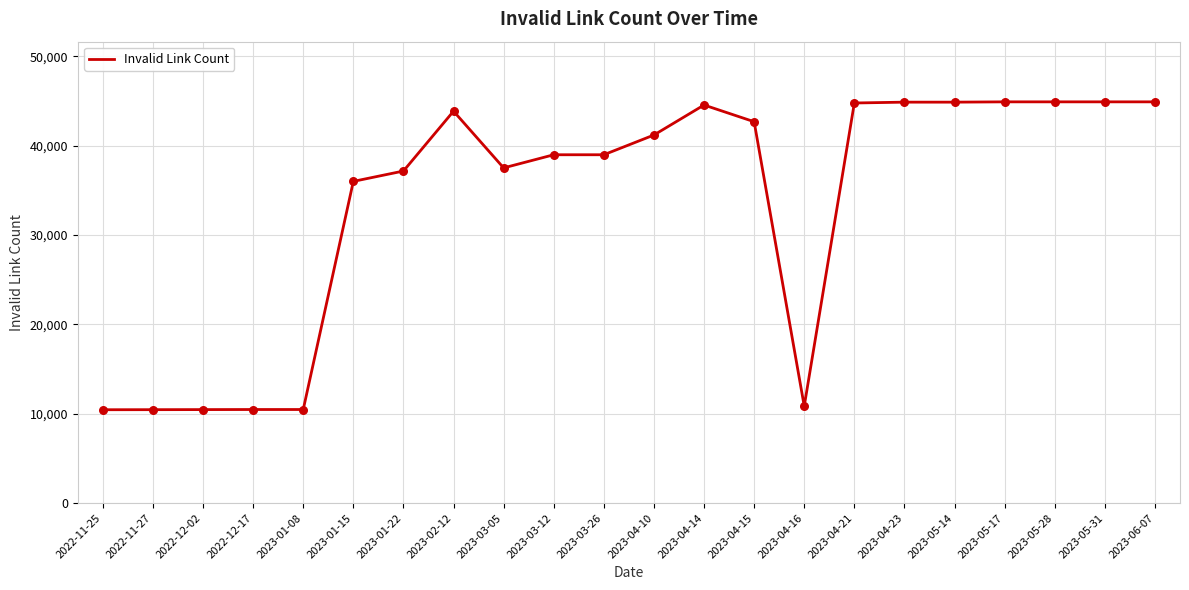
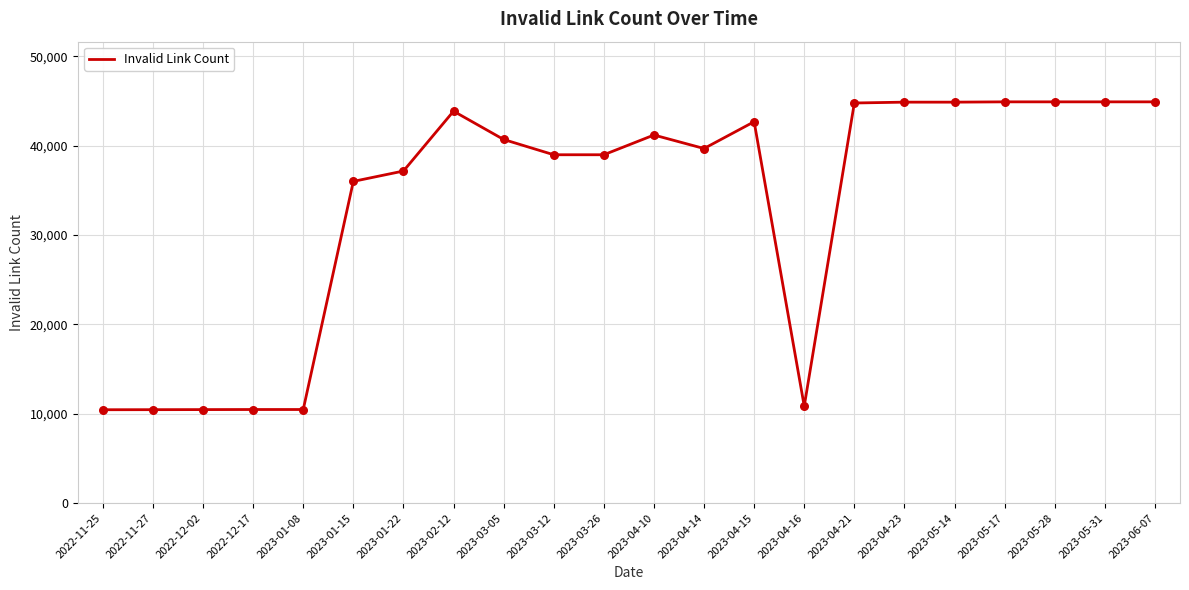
2023-03-05: 38,000 -> 41,000
2023-04-14: 45,000 -> 40,000
